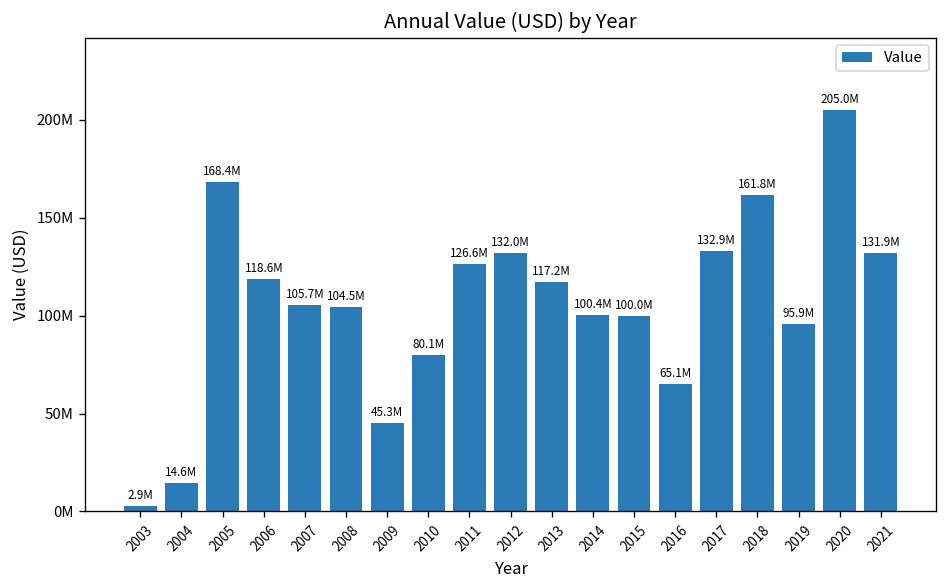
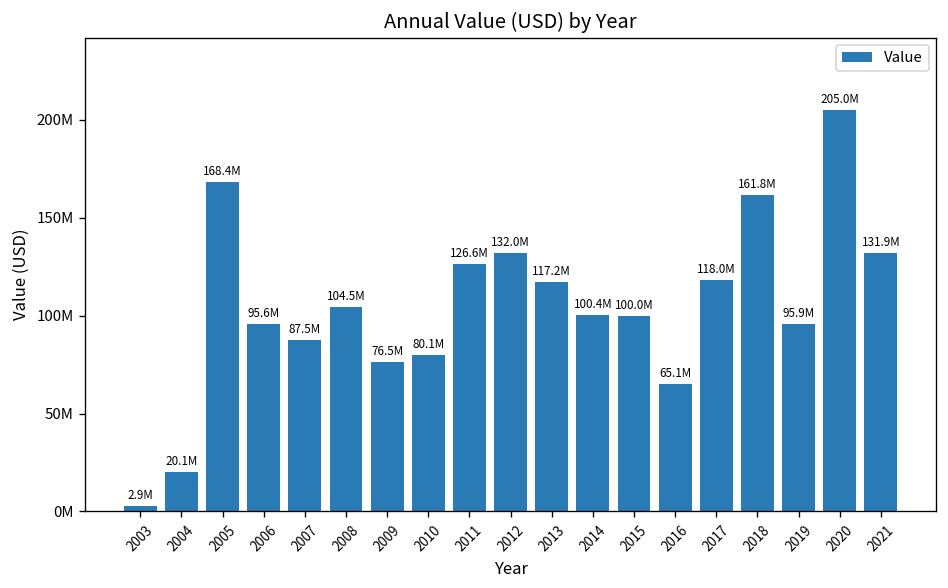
2004: 14.6M -> 20.1M
2006: 118.6M -> 95.6M
2007: 105.7M -> 87.5M
2009: 45.3M -> 76.5M
2017: 132.9M -> 118.0M
